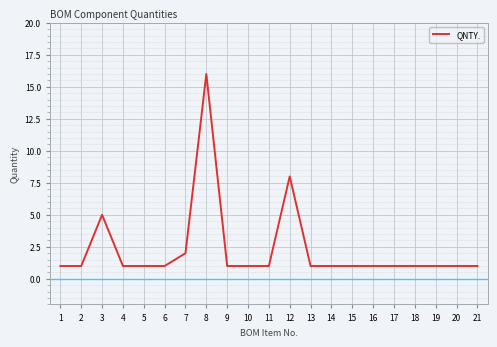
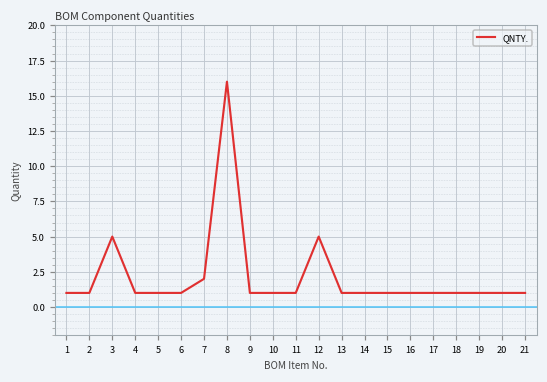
12: 8 -> 5
